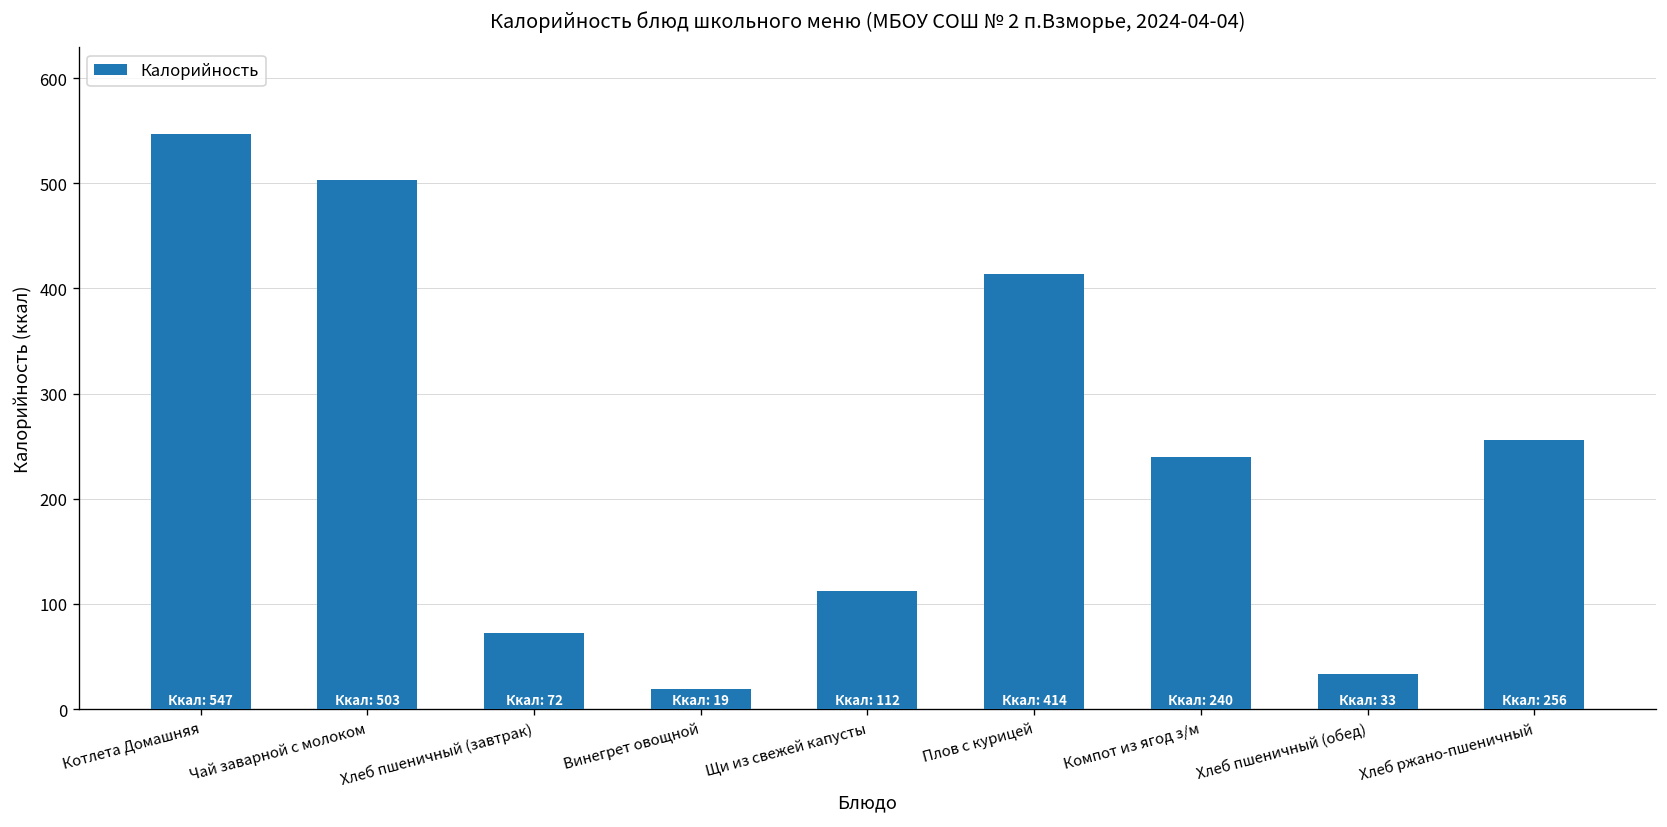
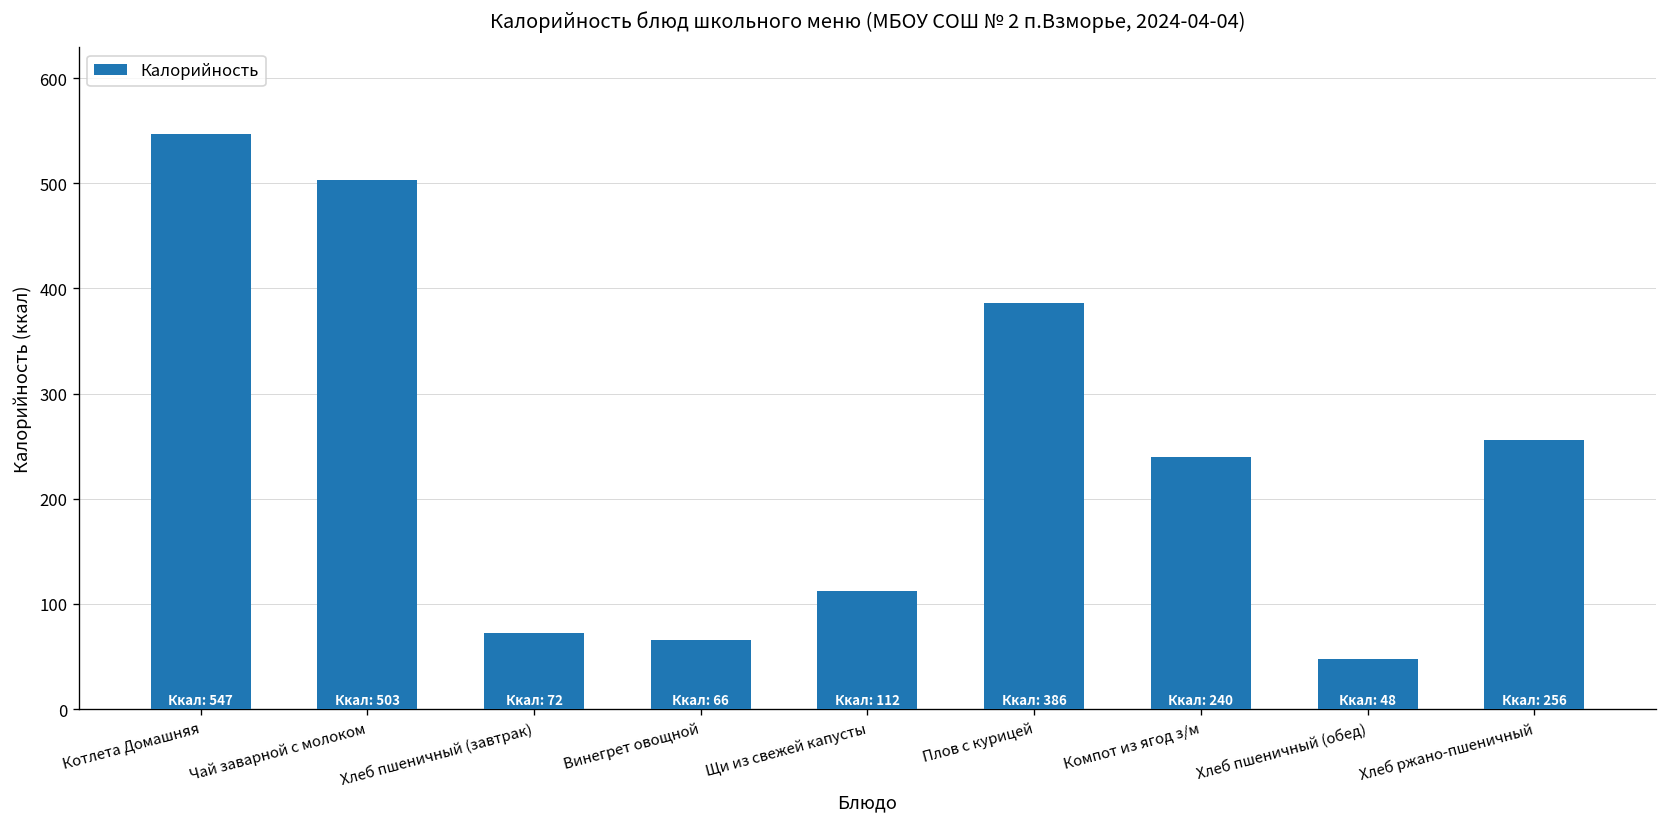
Винегрет овощной: 19 -> 66
Плов с курицей: 414 -> 386
Хлеб пшеничный (обед): 33 -> 48
